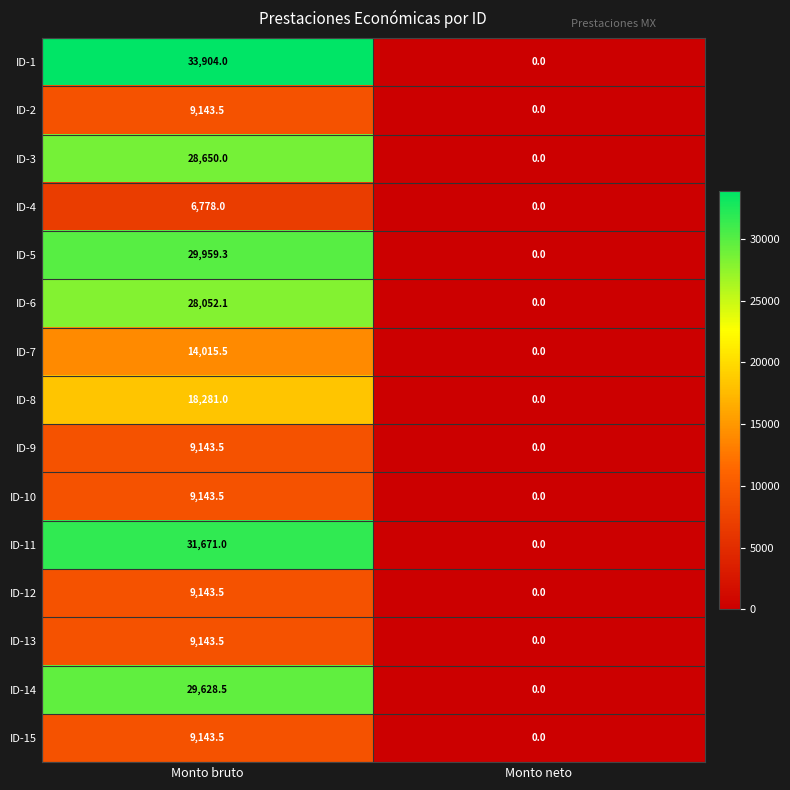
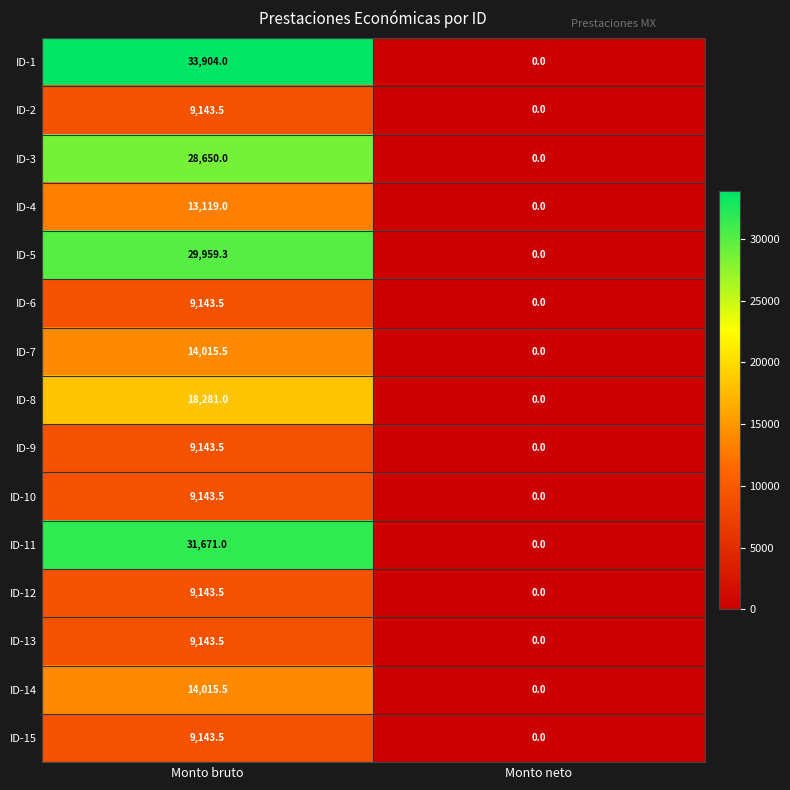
ID-4, Monto bruto: 6,778.0 -> 13,119.0
ID-6, Monto bruto: 28,052.1 -> 9,143.5
ID-14, Monto bruto: 29,628.5 -> 14,015.5
